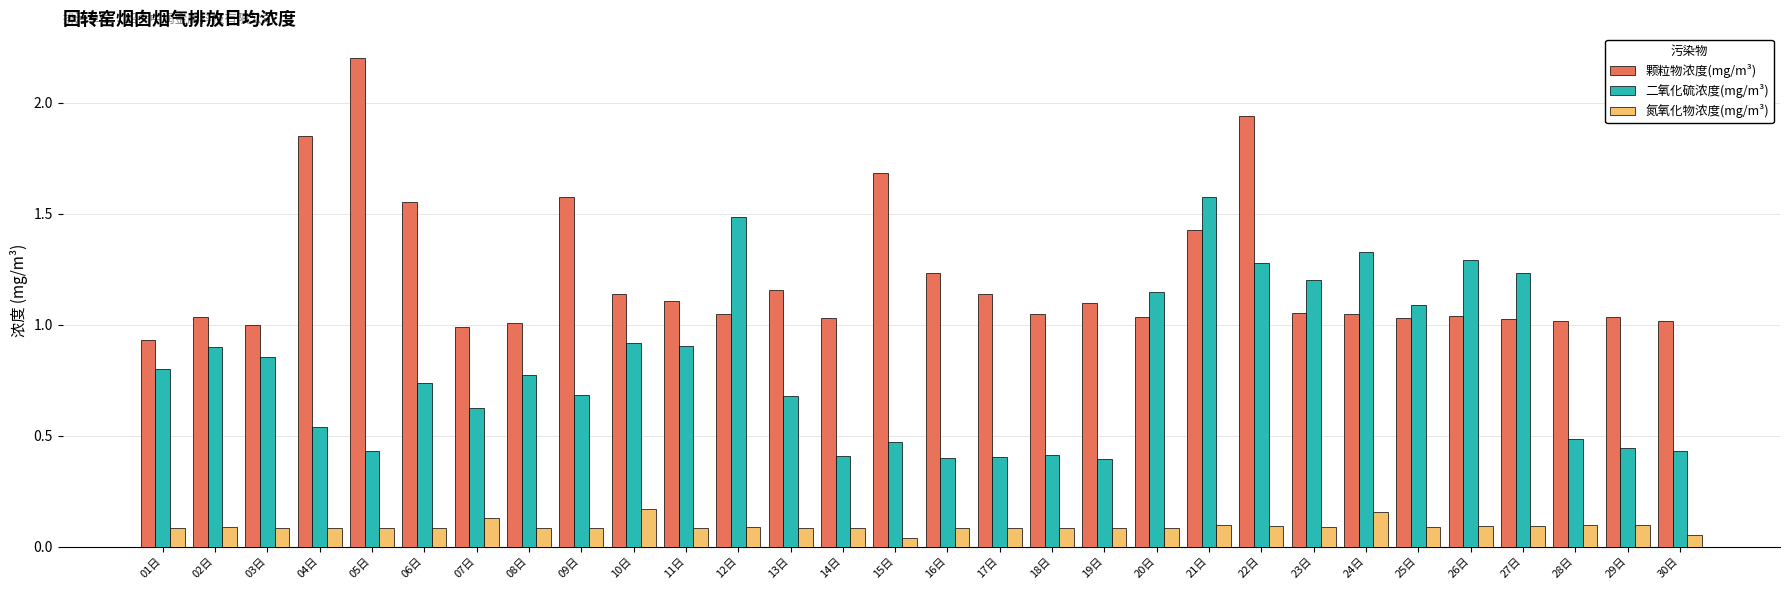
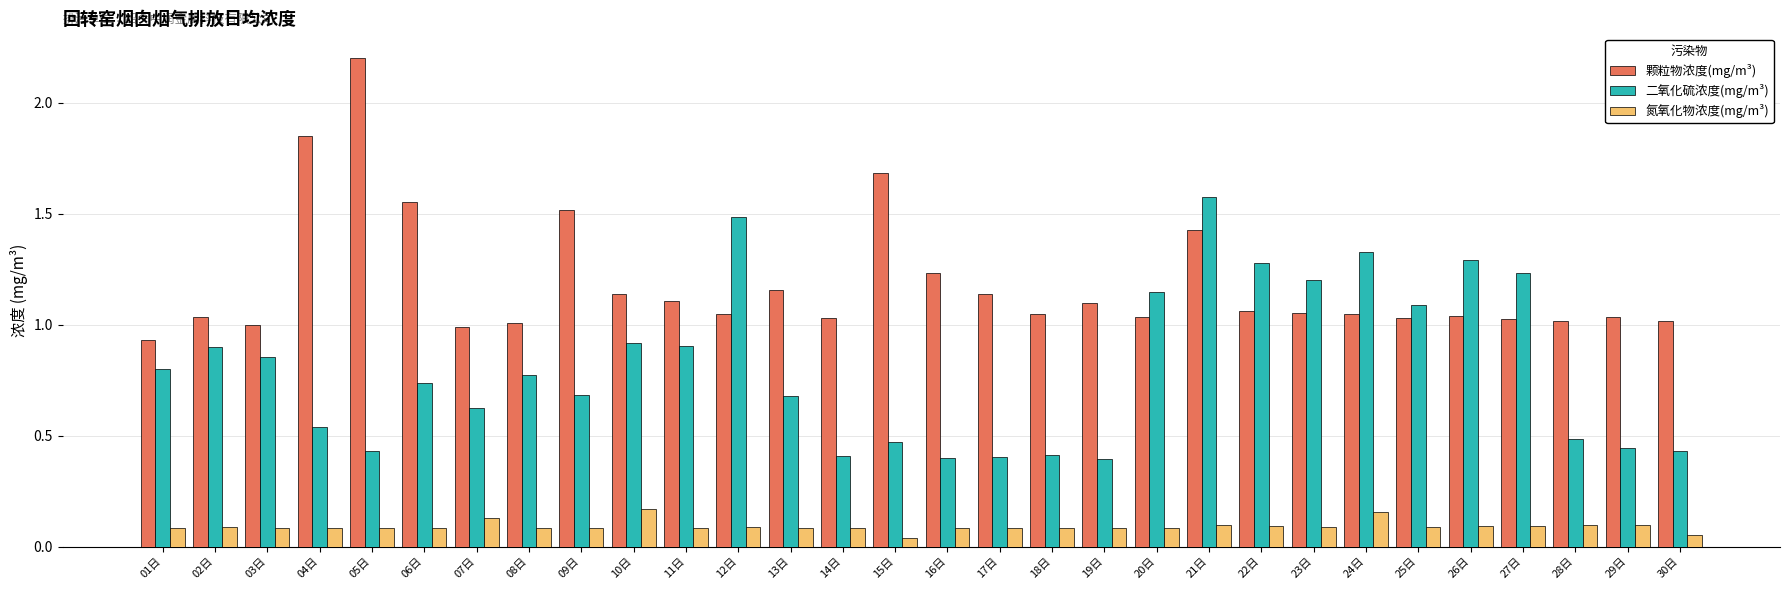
颗粒物浓度(mg/m³), 09日: 1.57 -> 1.52
颗粒物浓度(mg/m³), 22日: 1.94 -> 1.06
